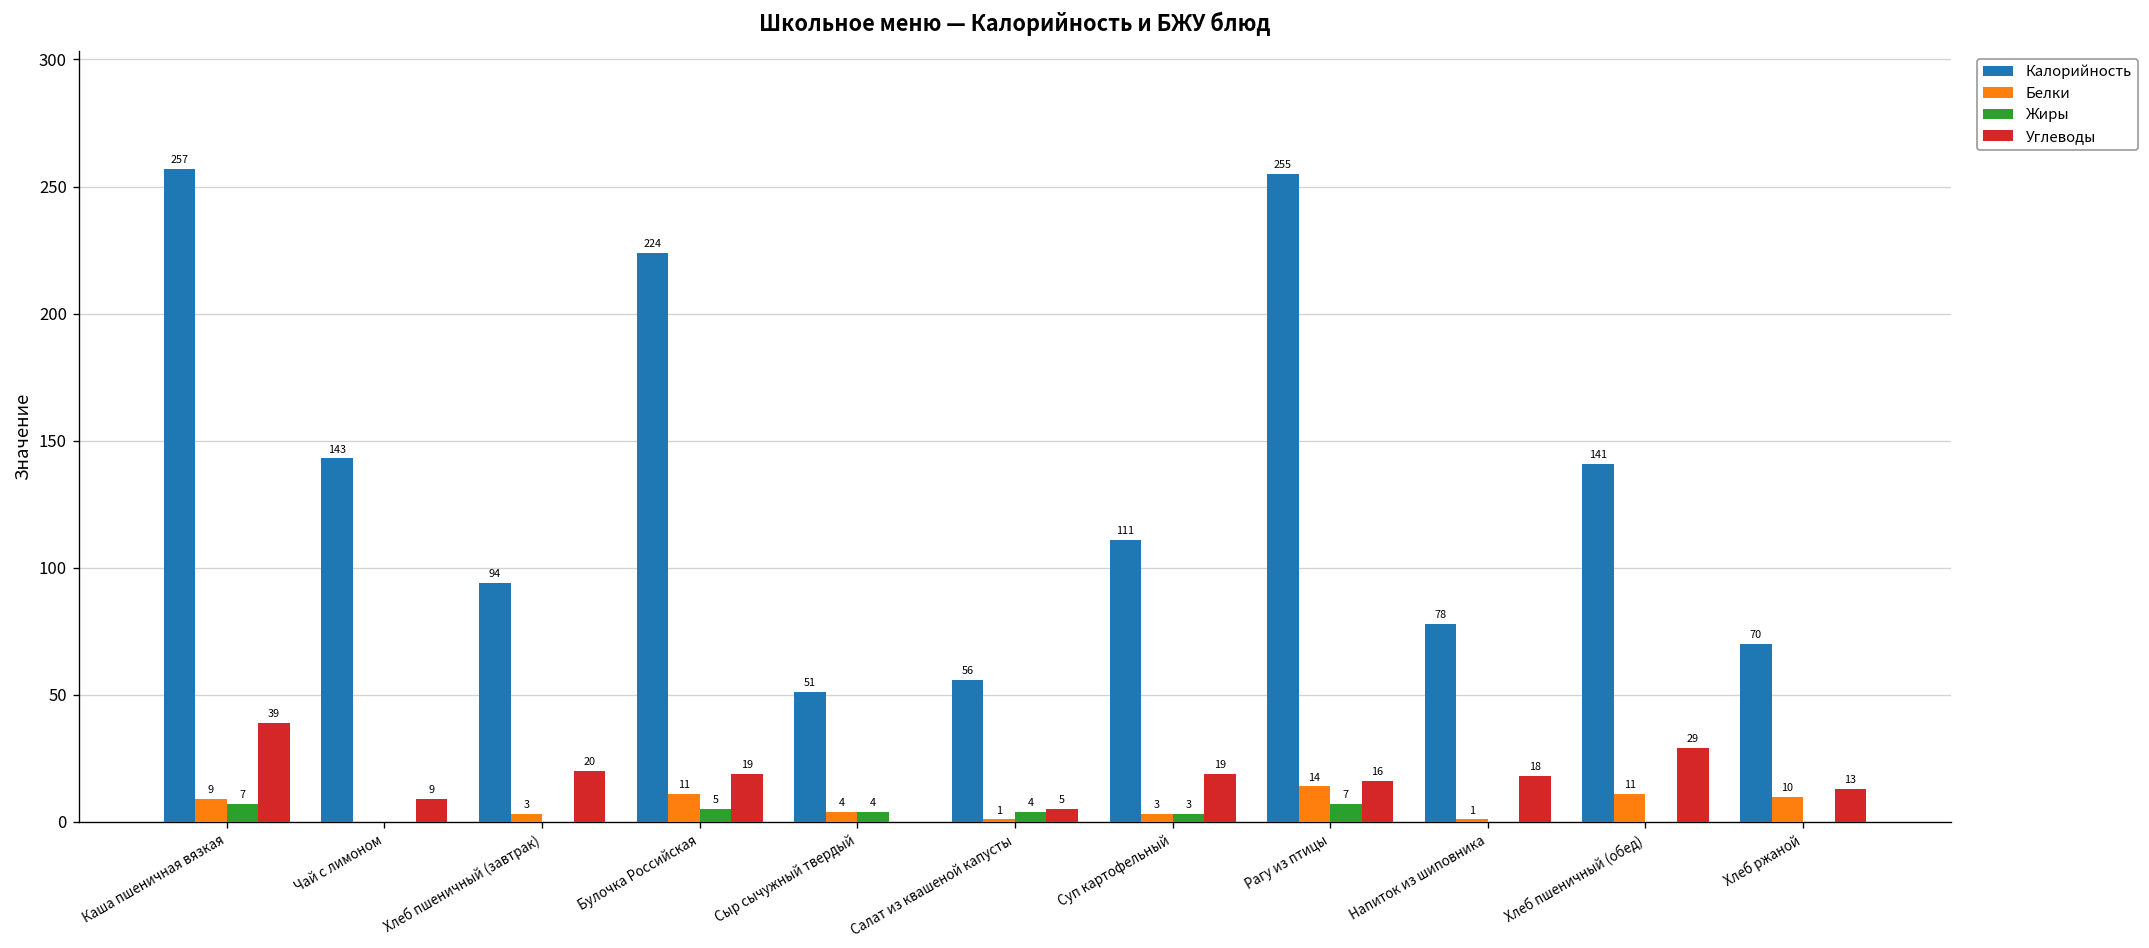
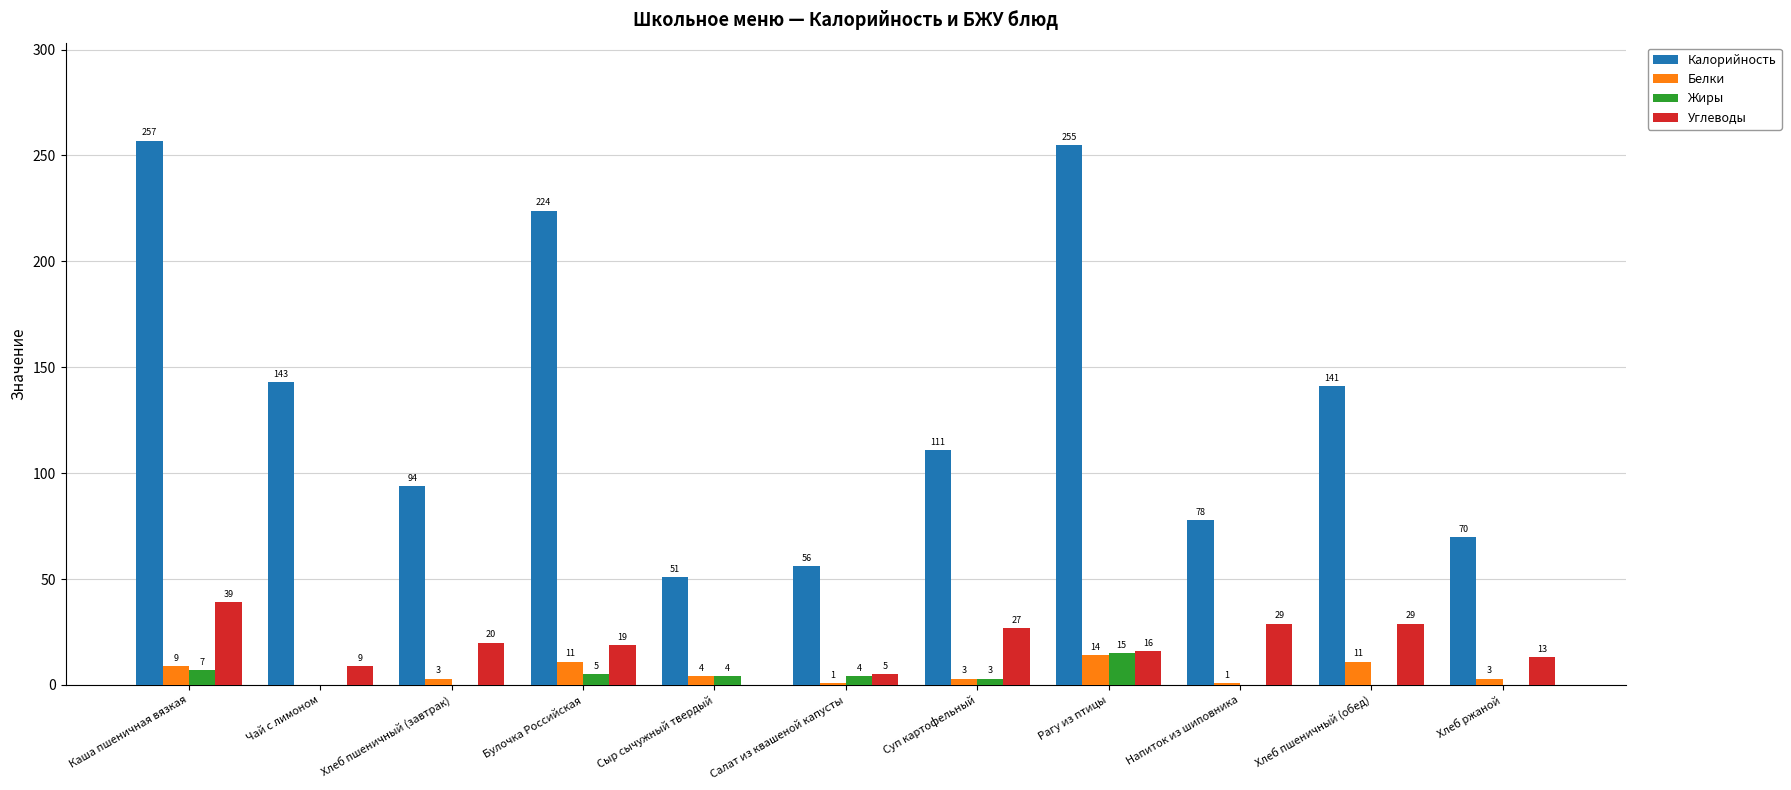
Углеводы, Суп картофельный: 19 -> 27
Жиры, Рагу из птицы: 7 -> 15
Углеводы, Напиток из шиповника: 18 -> 29
Белки, Хлеб ржаной: 10 -> 3
